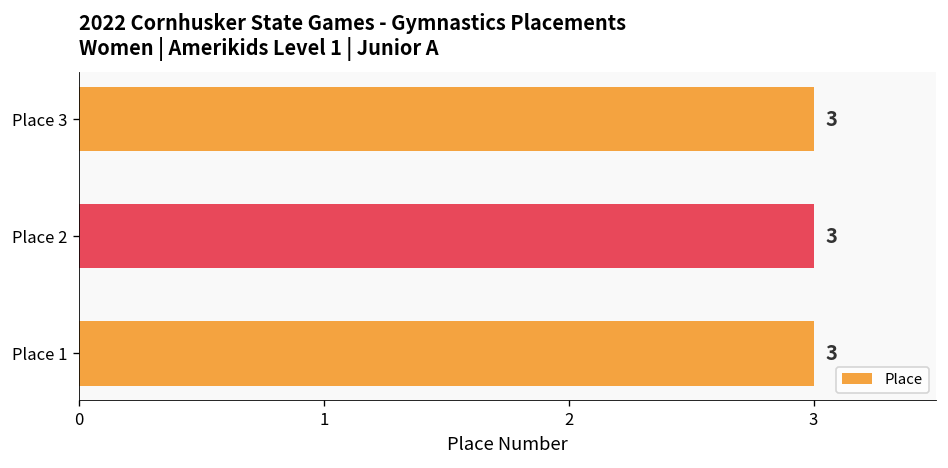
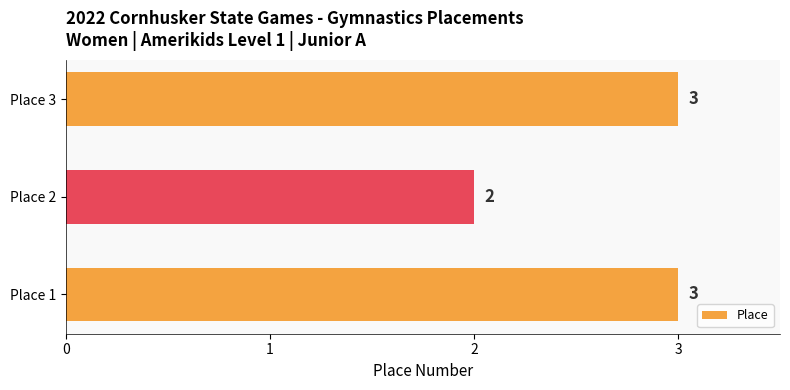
Place 2: 3 -> 2
